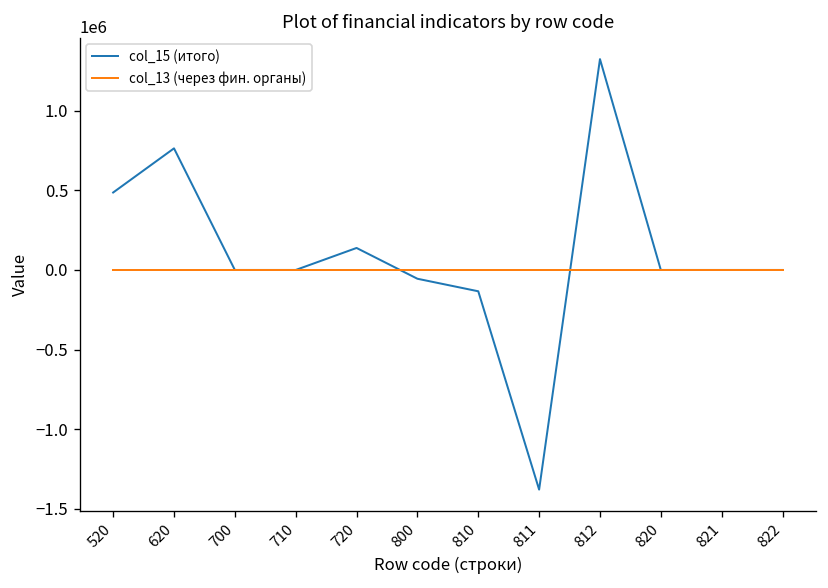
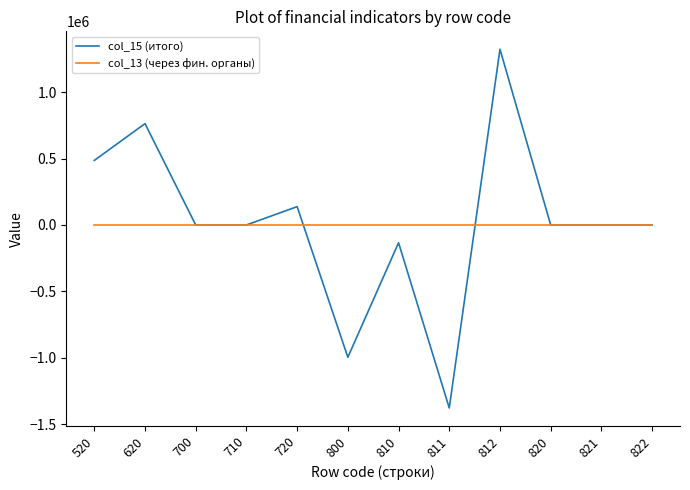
col_15 (итого), 800: -60000 -> -1000000
